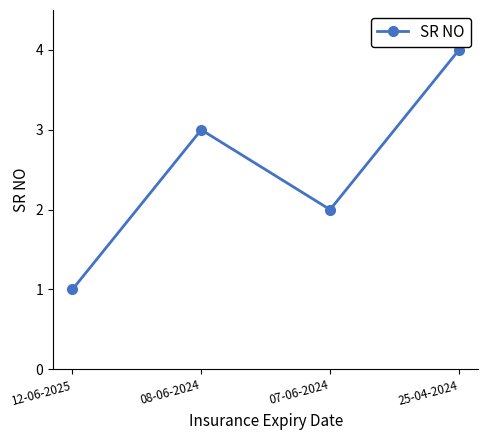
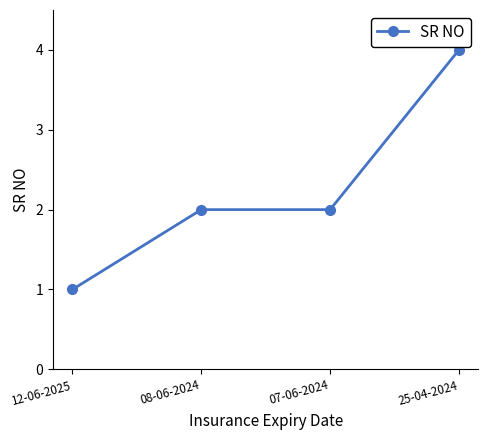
08-06-2024: 3 -> 2
